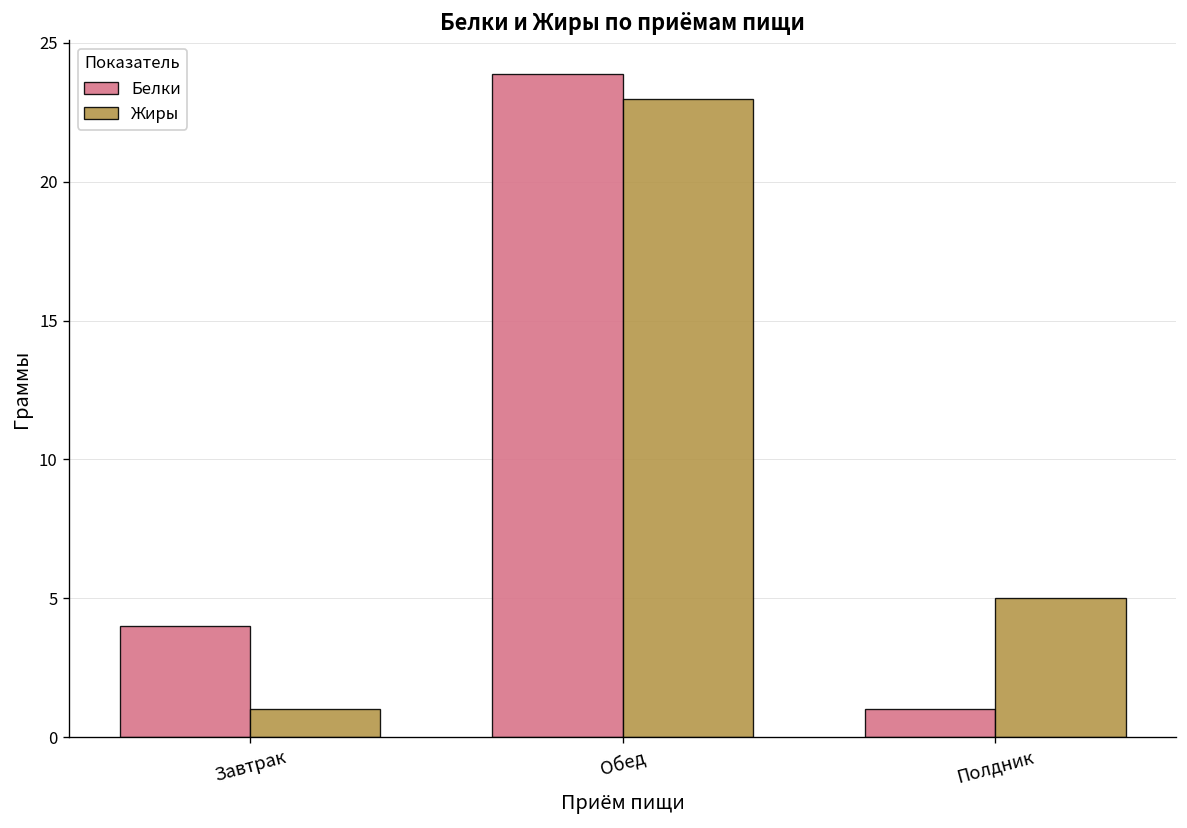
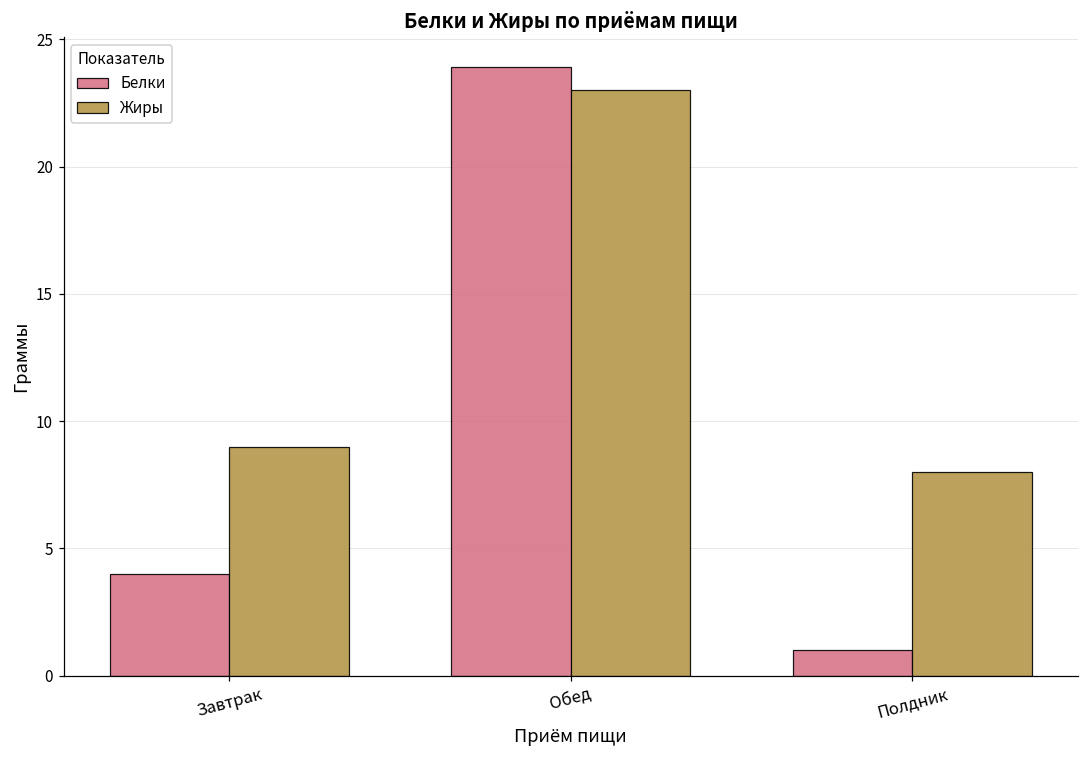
Жиры, Завтрак: 1 -> 9
Жиры, Полдник: 5 -> 8
